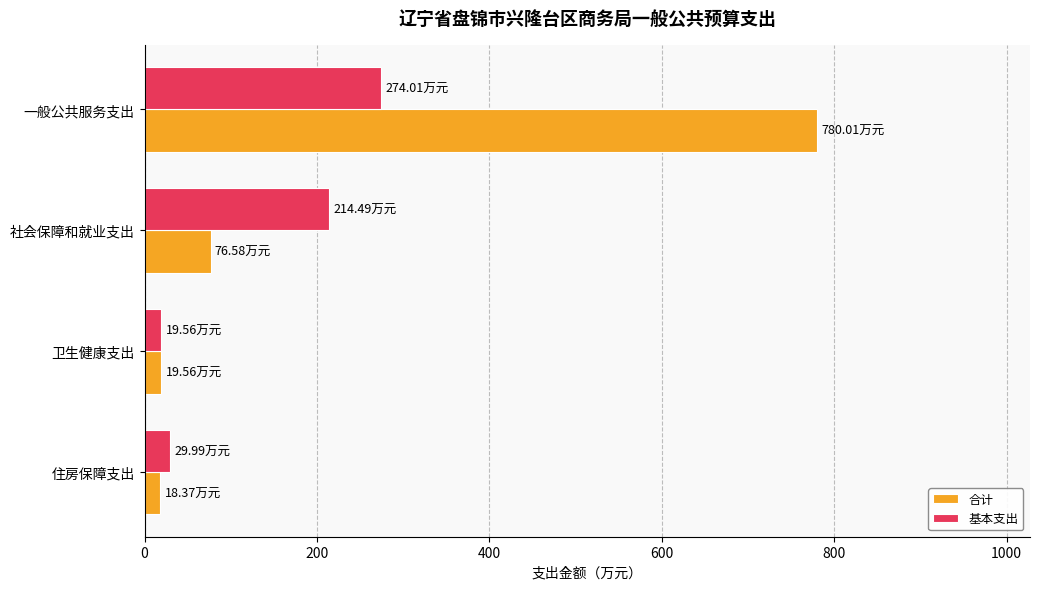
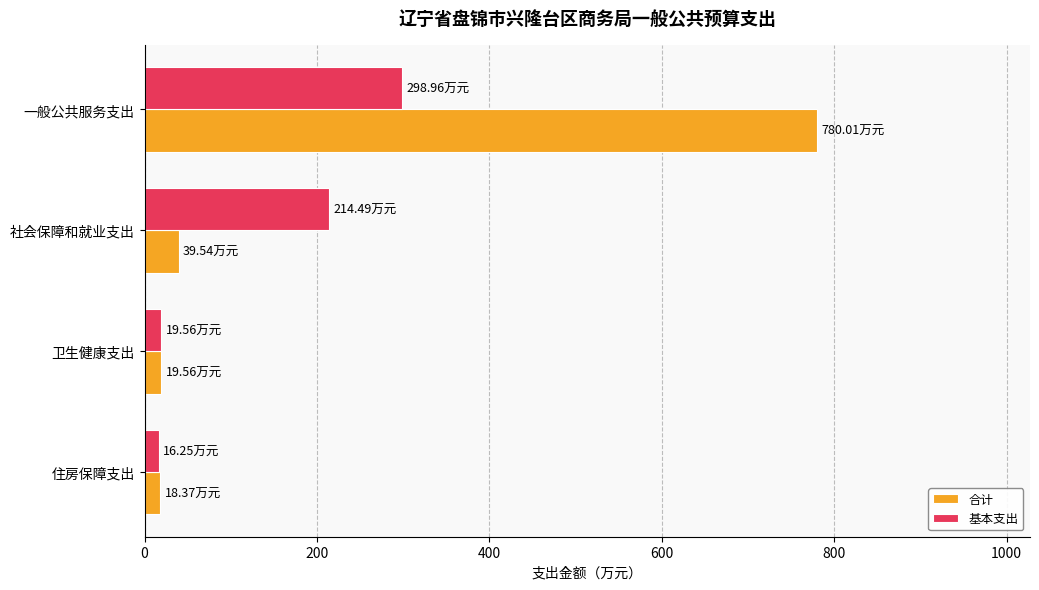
基本支出, 一般公共服务支出: 274.01 -> 298.96
合计, 社会保障和就业支出: 76.58 -> 39.54
基本支出, 住房保障支出: 29.99 -> 16.25
